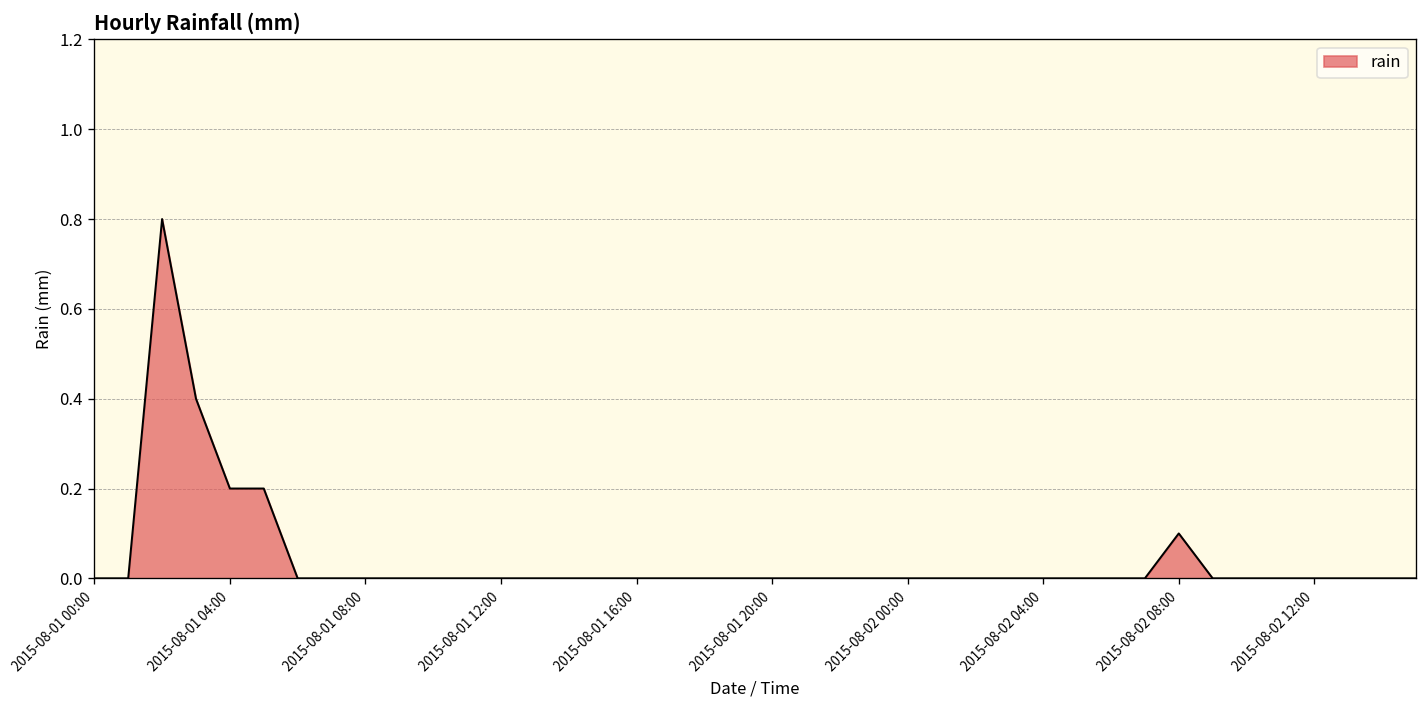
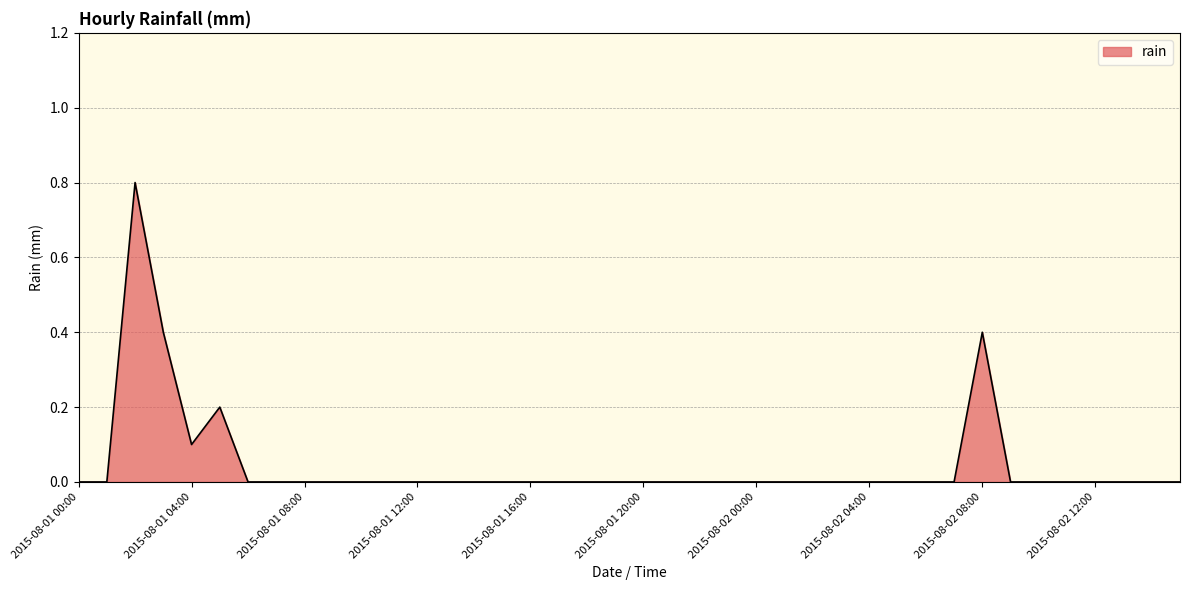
2015-08-01 04:00: 0.2 -> 0.1
2015-08-02 08:00: 0.1 -> 0.4
